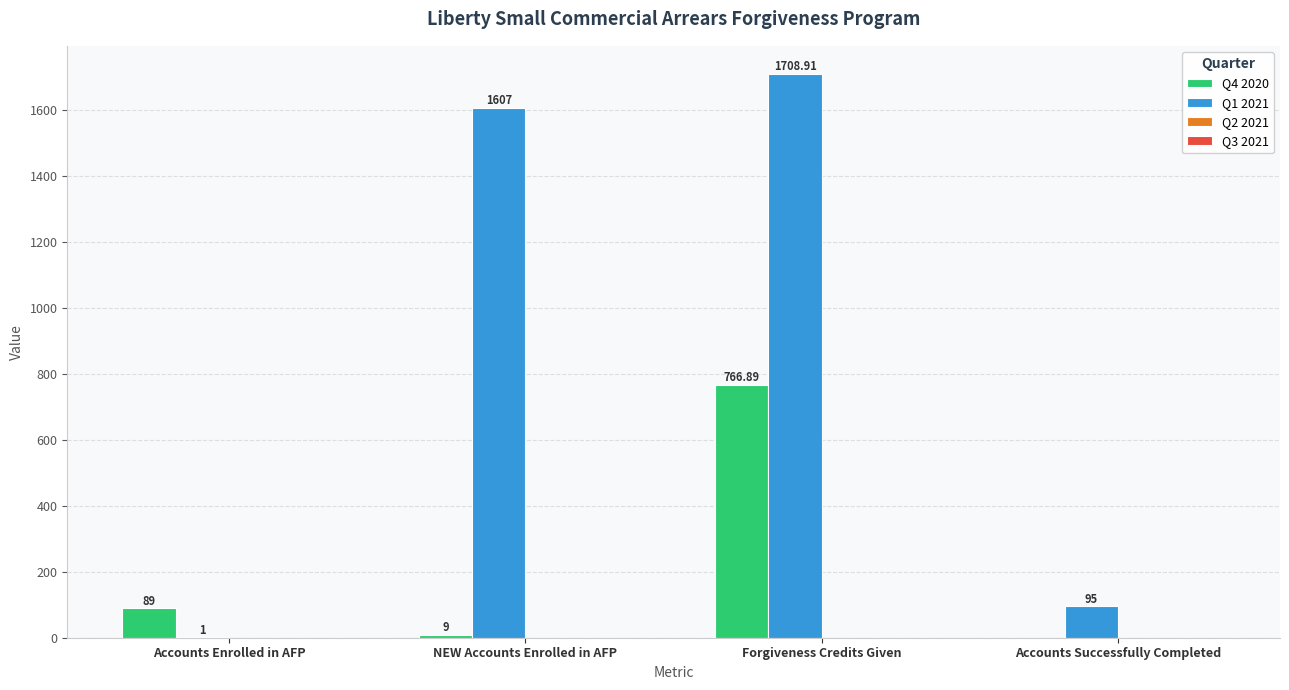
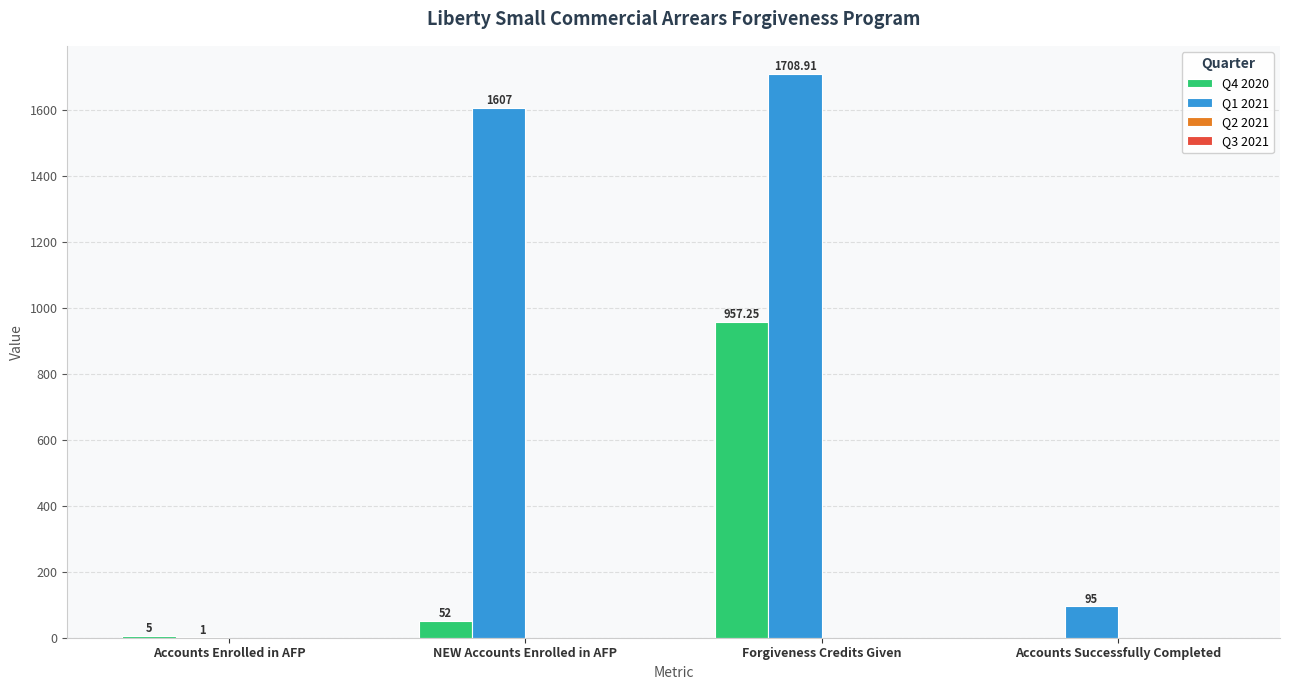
Q4 2020, Accounts Enrolled in AFP: 89 -> 5
Q4 2020, NEW Accounts Enrolled in AFP: 9 -> 52
Q4 2020, Forgiveness Credits Given: 766.89 -> 957.25
